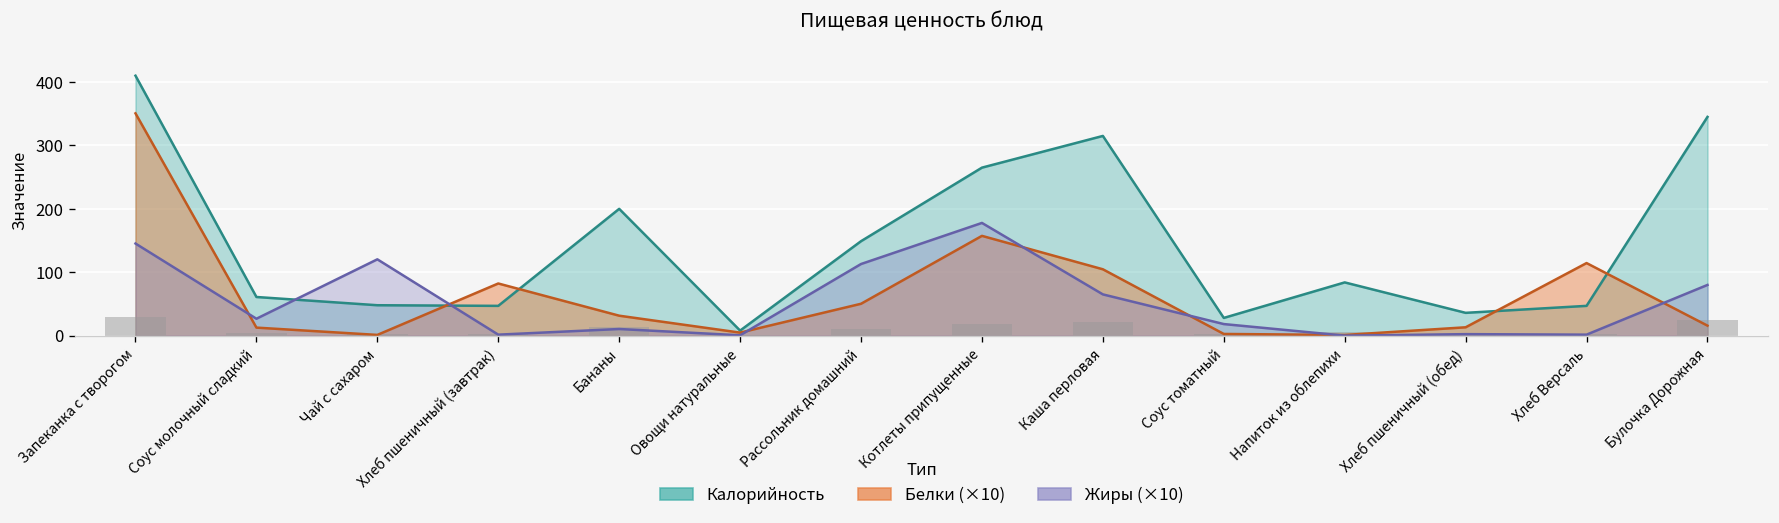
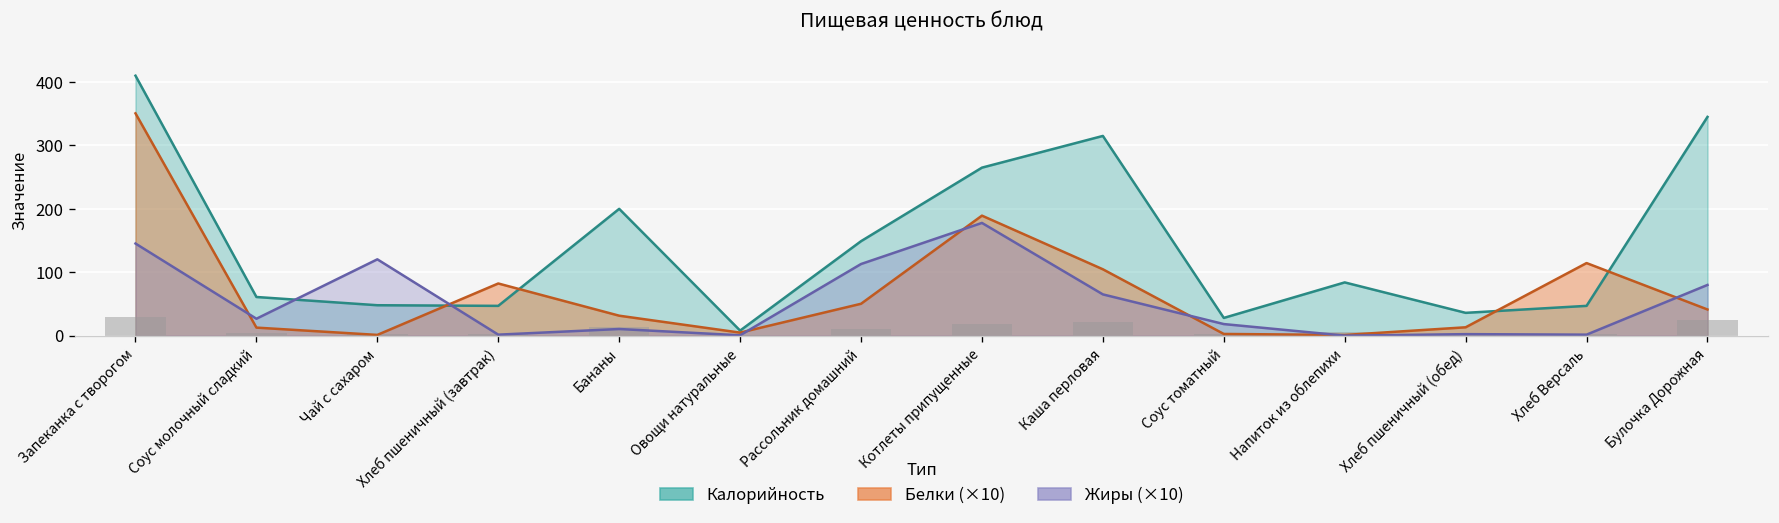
Белки (×10), Котлеты припущенные: 160 -> 190
Белки (×10), Булочка Дорожная: 20 -> 40
